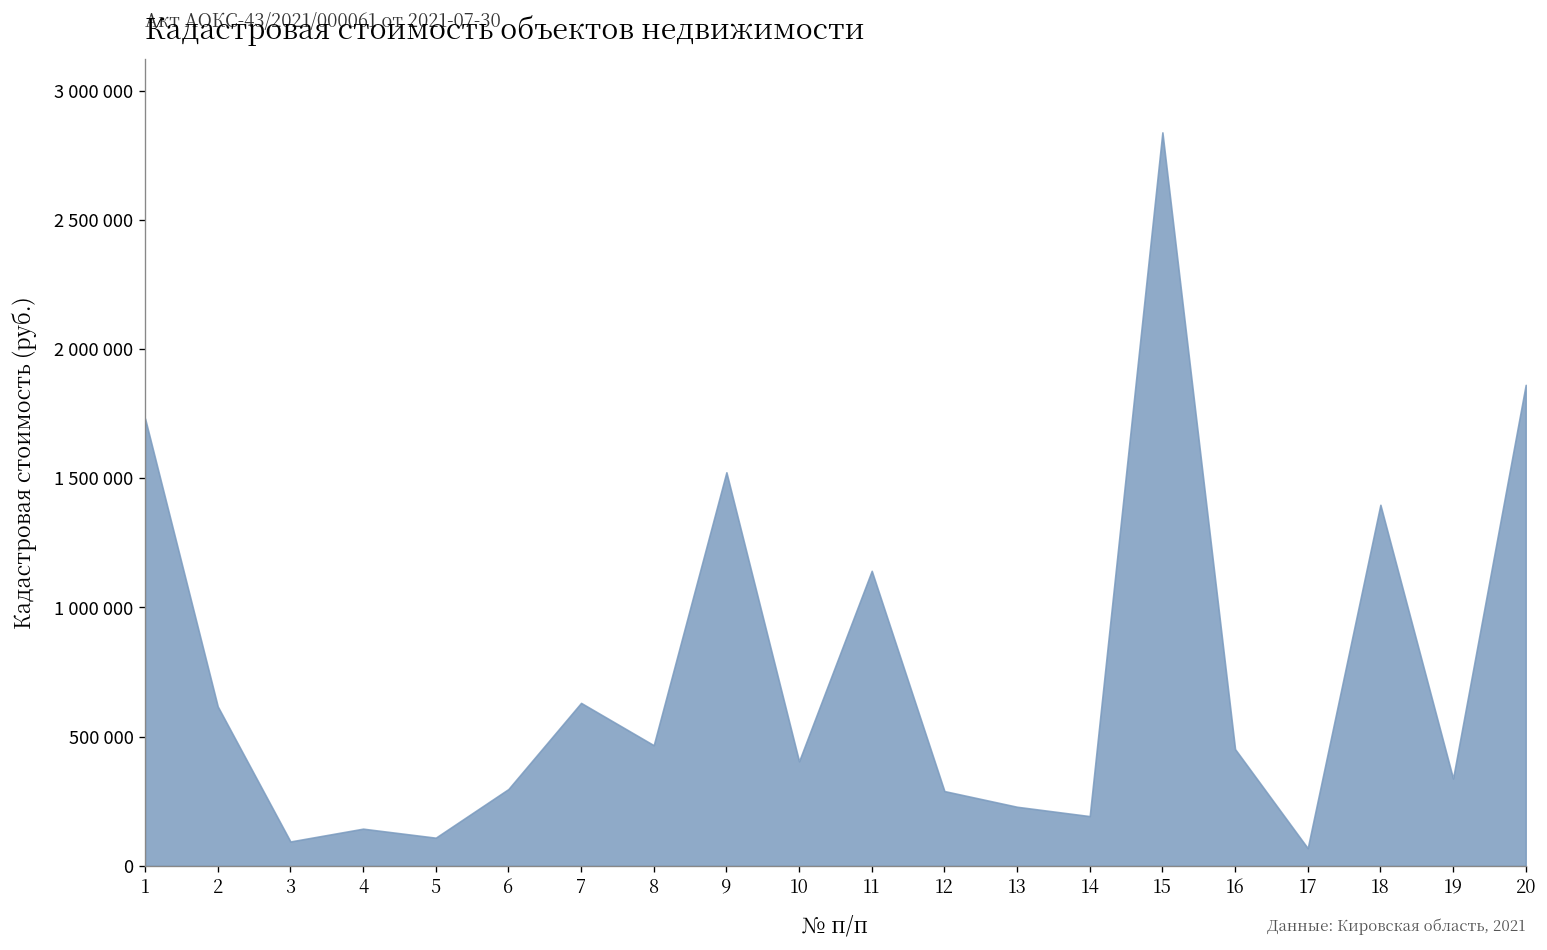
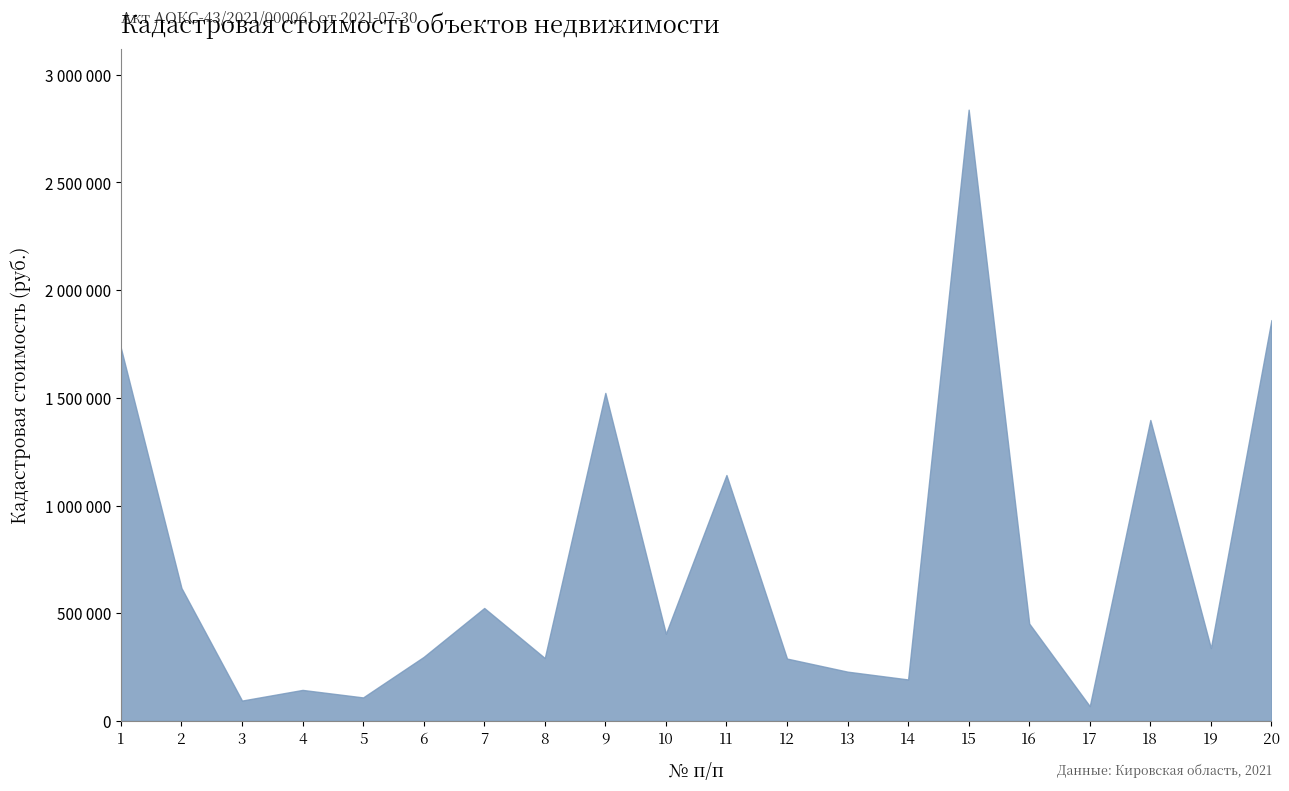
7: 630000 -> 520000
8: 470000 -> 290000
